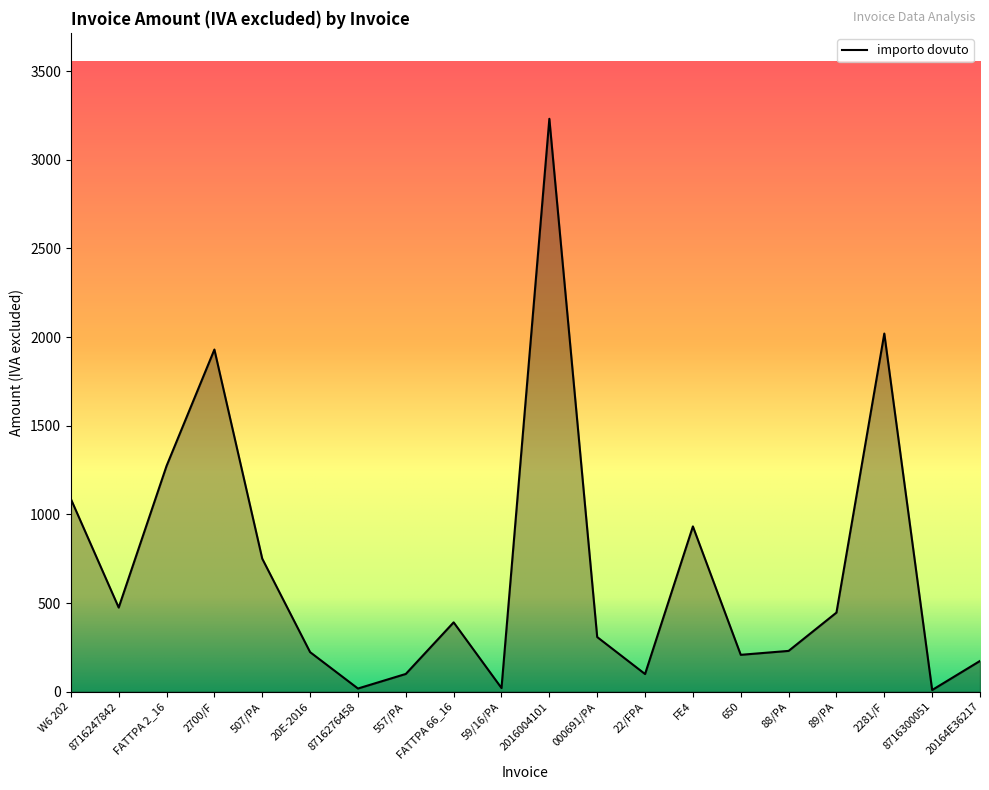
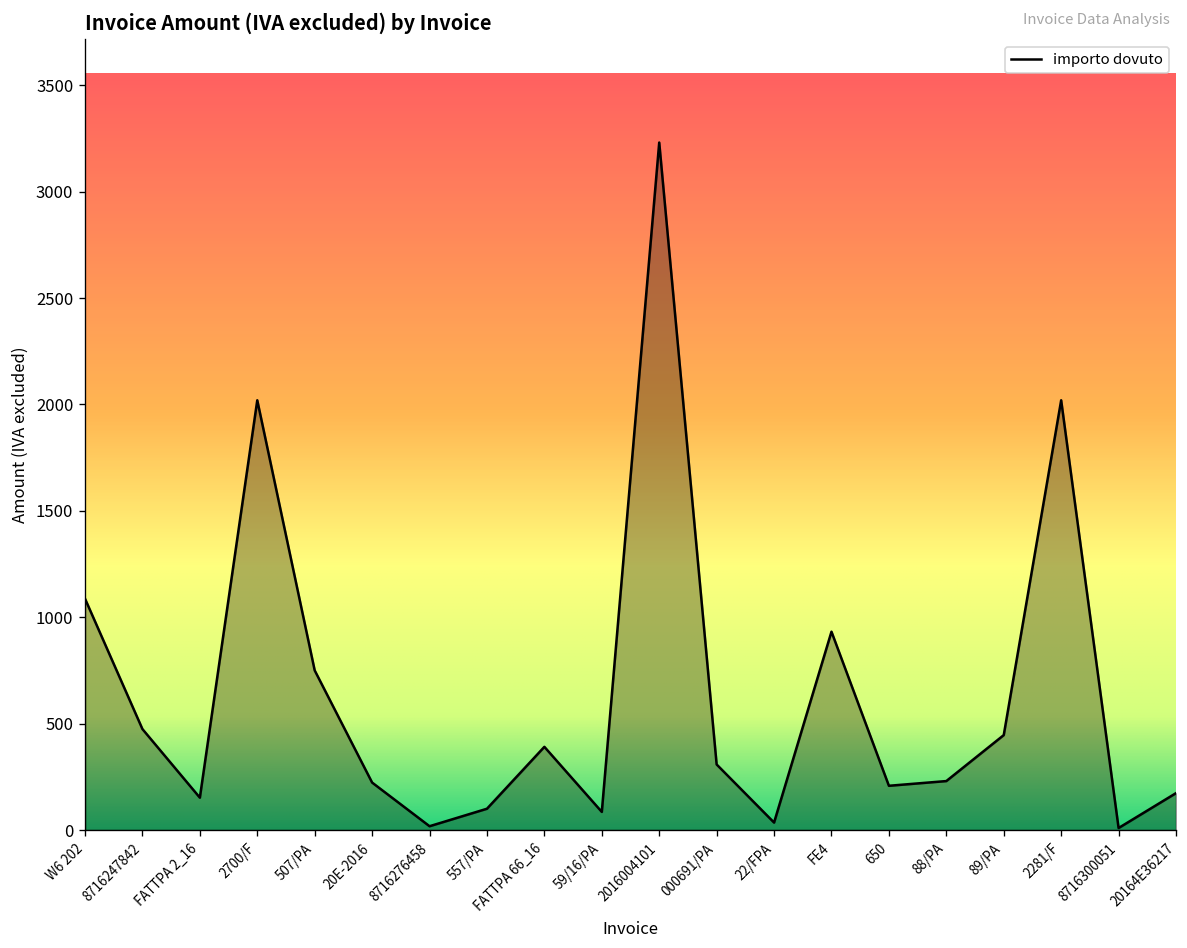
FATTPA 2_16: 1270 -> 150
2700/F: 1930 -> 2020
59/16/PA: 20 -> 90
22/FPA: 100 -> 40
